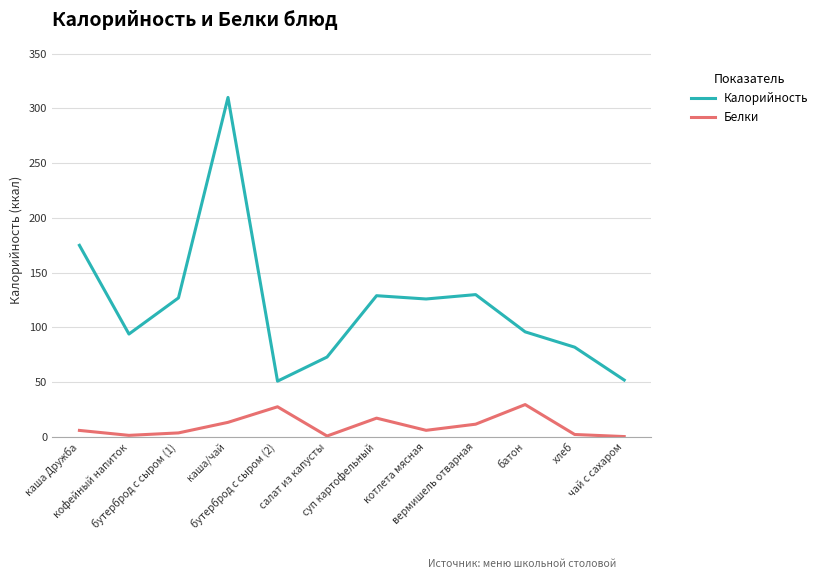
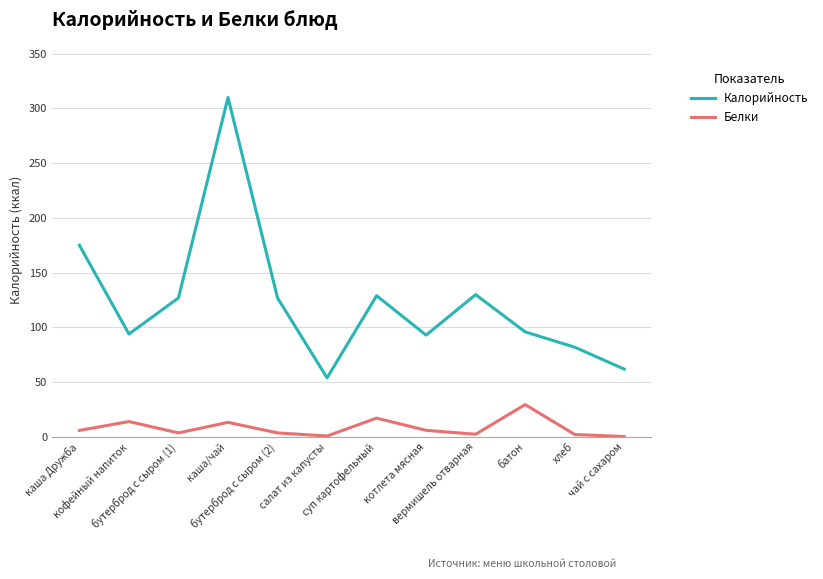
Белки, кофейный напиток: 2 -> 14
Калорийность, бутерброд с сыром (2): 51 -> 127
Белки, бутерброд с сыром (2): 28 -> 4
Калорийность, салат из капусты: 73 -> 54
Калорийность, котлета мясная: 126 -> 93
Белки, вермишель отварная: 12 -> 3
Калорийность, чай с сахаром: 52 -> 62
